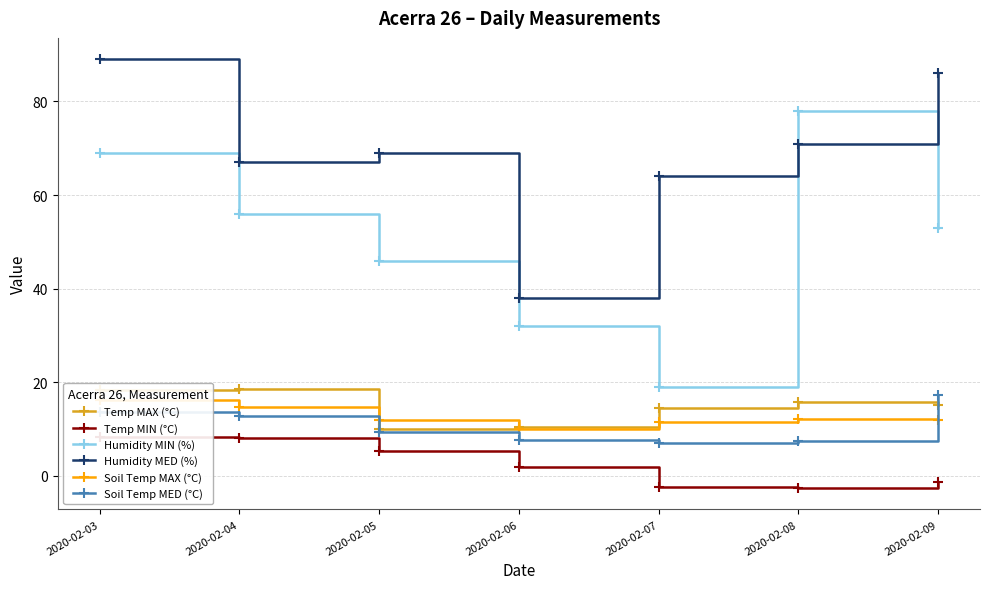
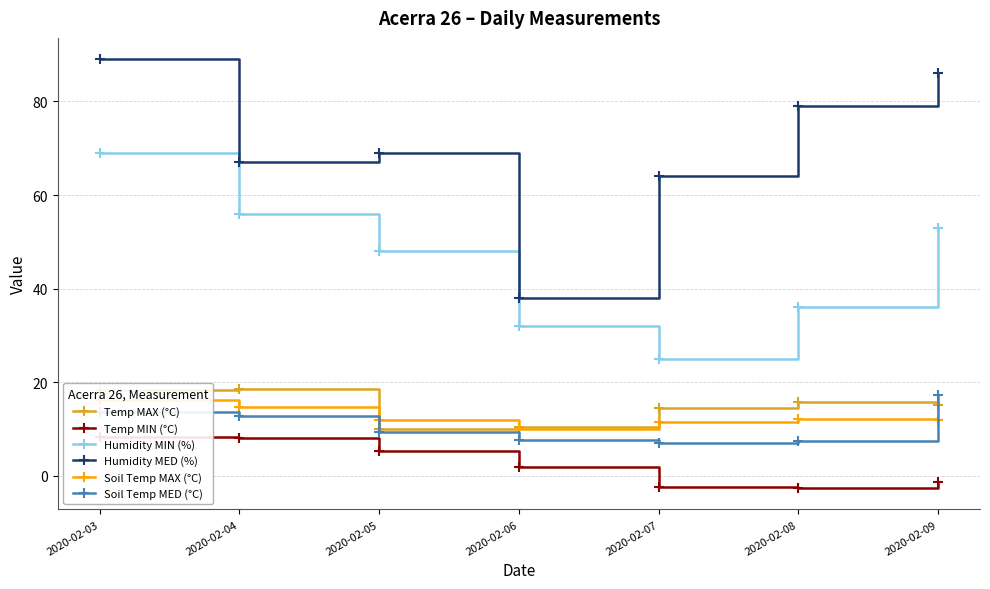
Humidity MIN (%), 2020-02-05: 46 -> 48
Humidity MIN (%), 2020-02-07: 19 -> 25
Humidity MIN (%), 2020-02-08: 78 -> 36
Humidity MED (%), 2020-02-08: 71 -> 79
